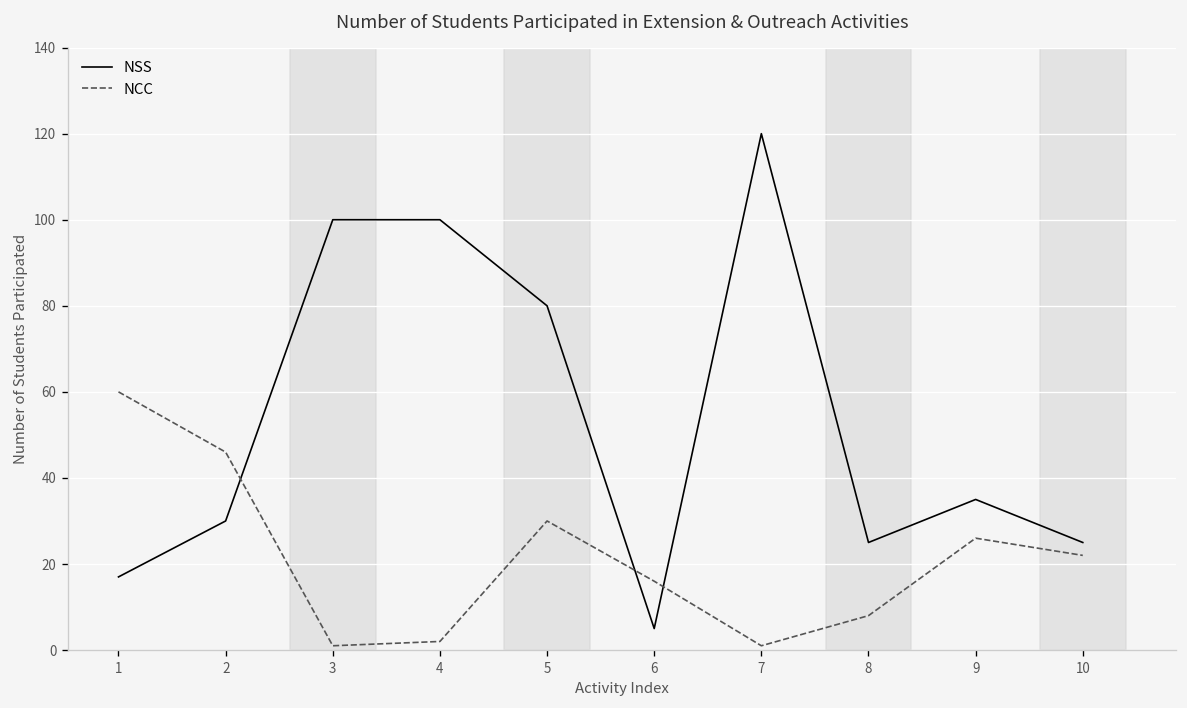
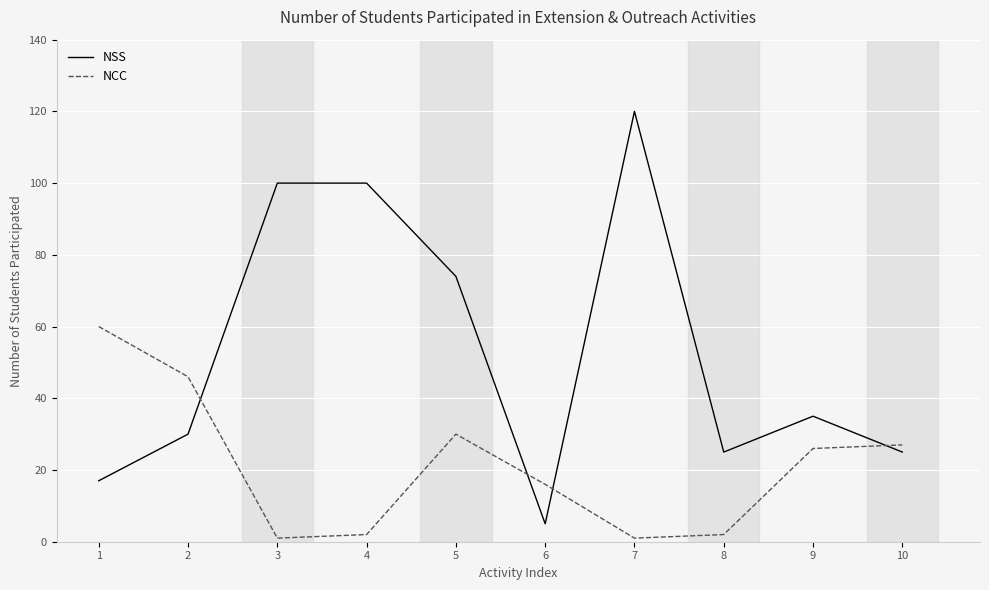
NSS, 5: 80 -> 74
NCC, 8: 8 -> 2
NCC, 10: 22 -> 27
